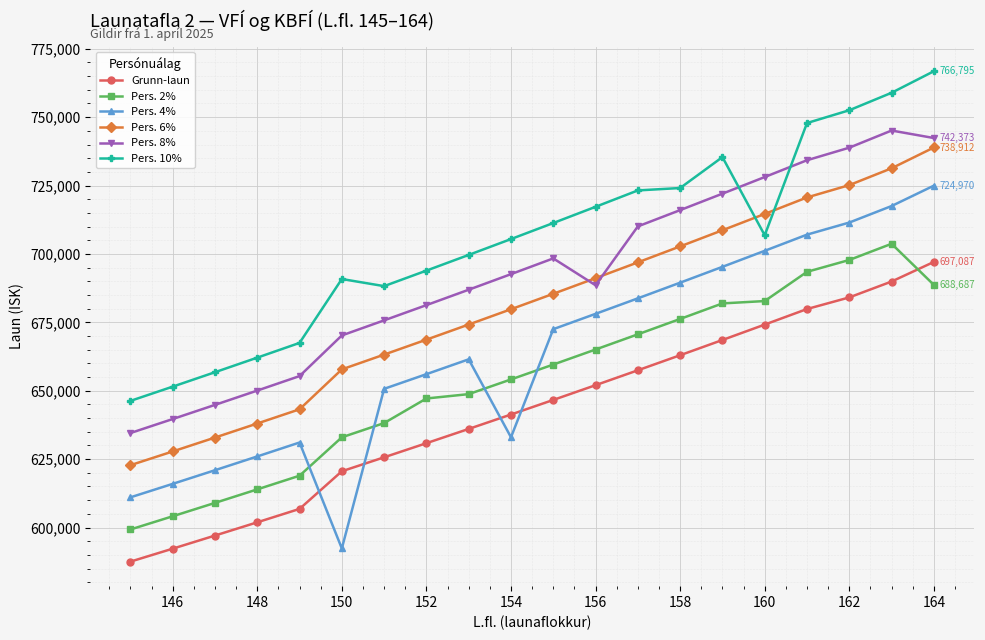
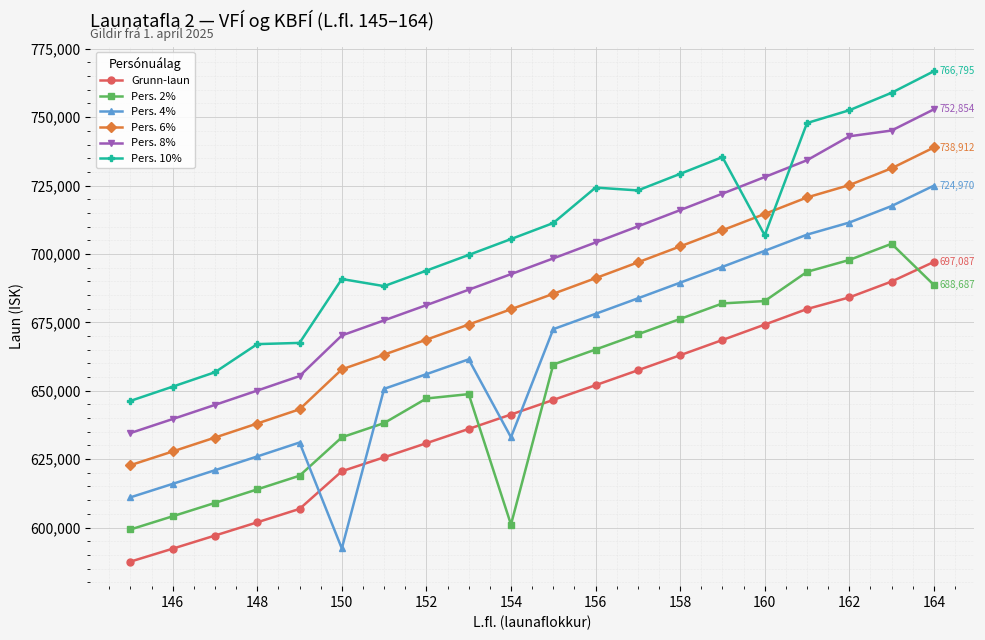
Pers. 10%, 148: 662,000 -> 667,000
Pers. 2%, 154: 654,000 -> 601,000
Pers. 8%, 156: 689,000 -> 704,000
Pers. 10%, 156: 717,000 -> 724,000
Pers. 10%, 158: 724,000 -> 729,000
Pers. 8%, 162: 739,000 -> 743,000
Pers. 8%, 164: 742,373 -> 752,854
